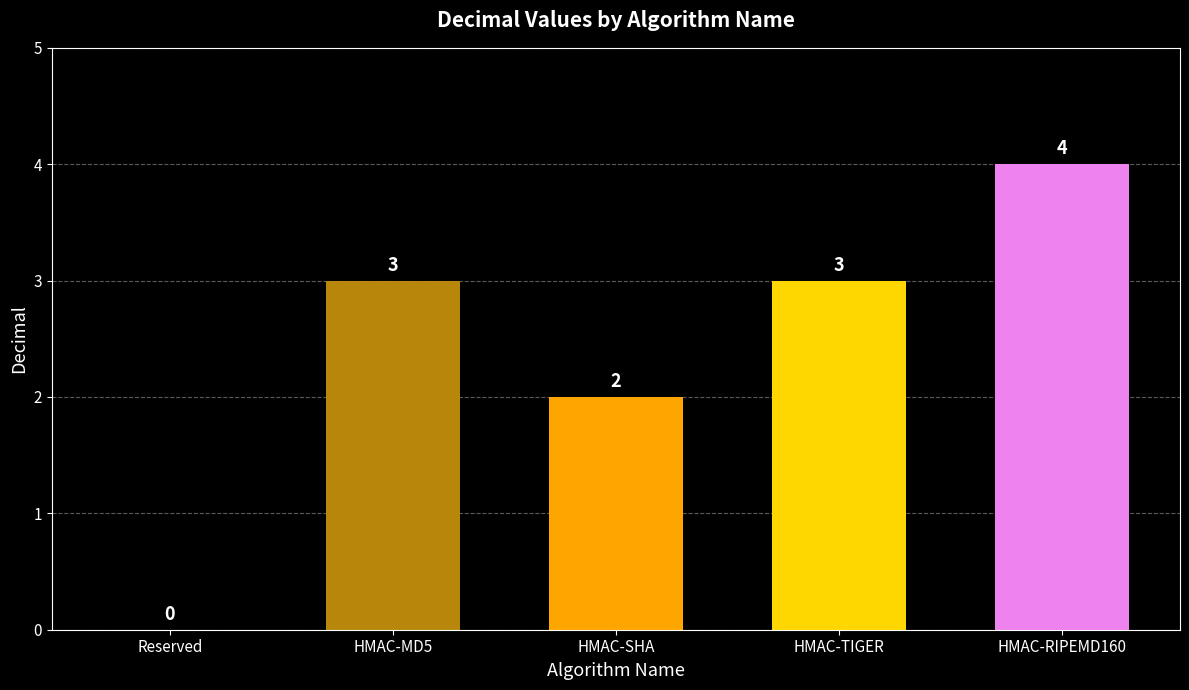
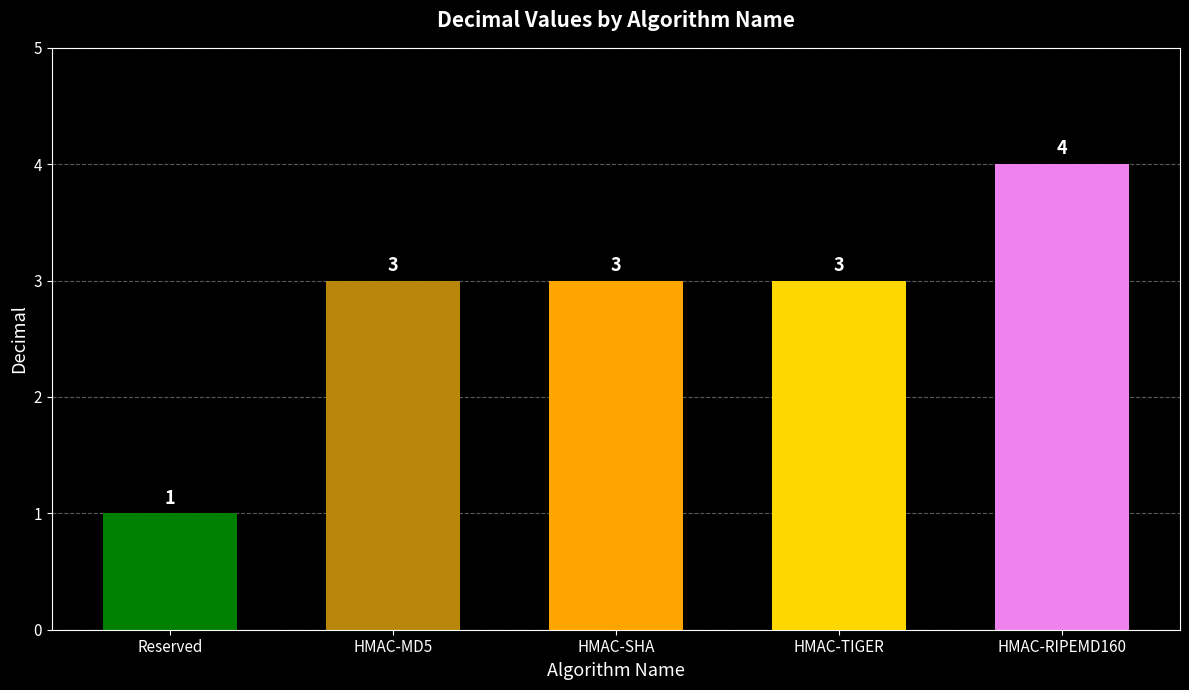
Reserved: 0 -> 1
HMAC-SHA: 2 -> 3
